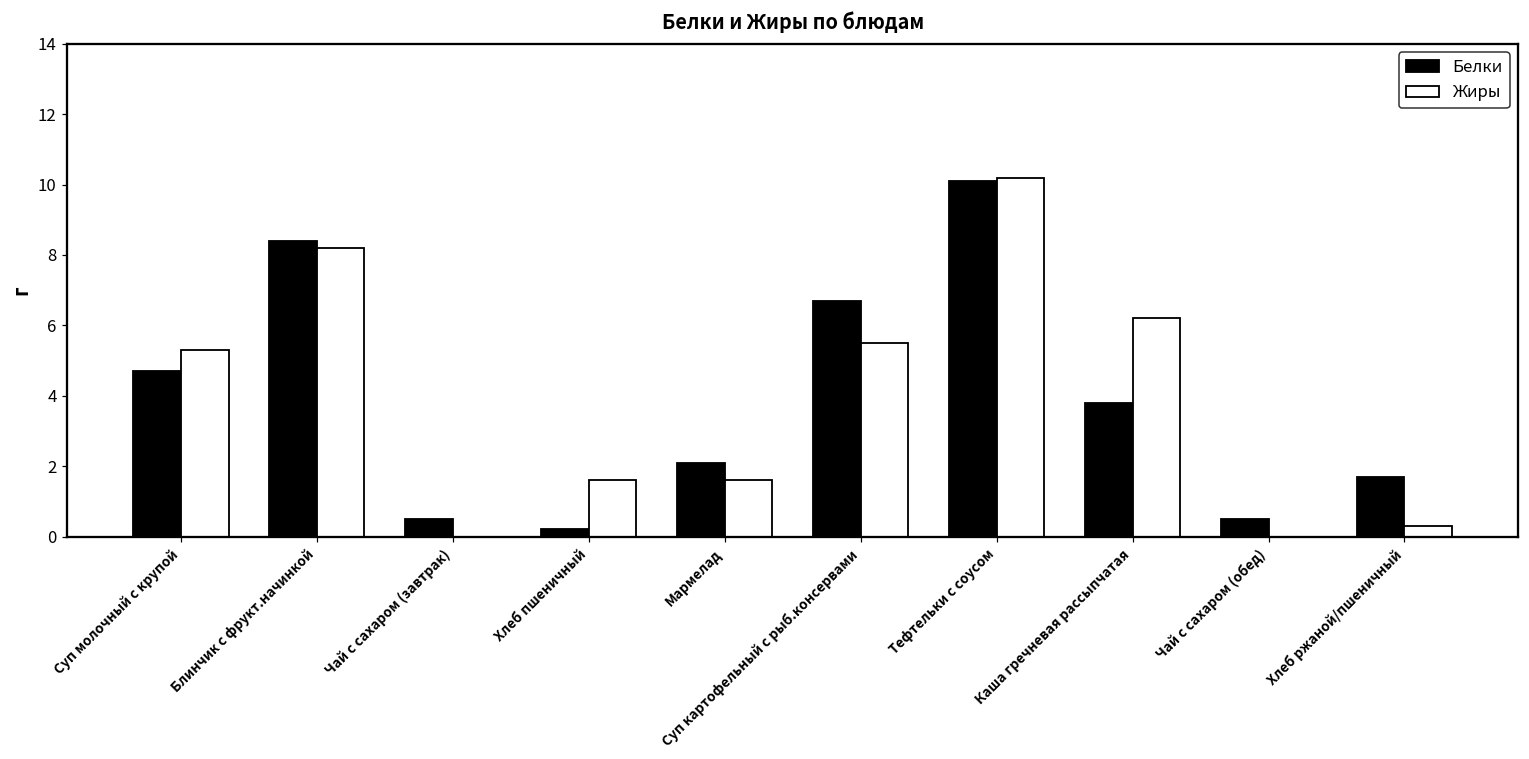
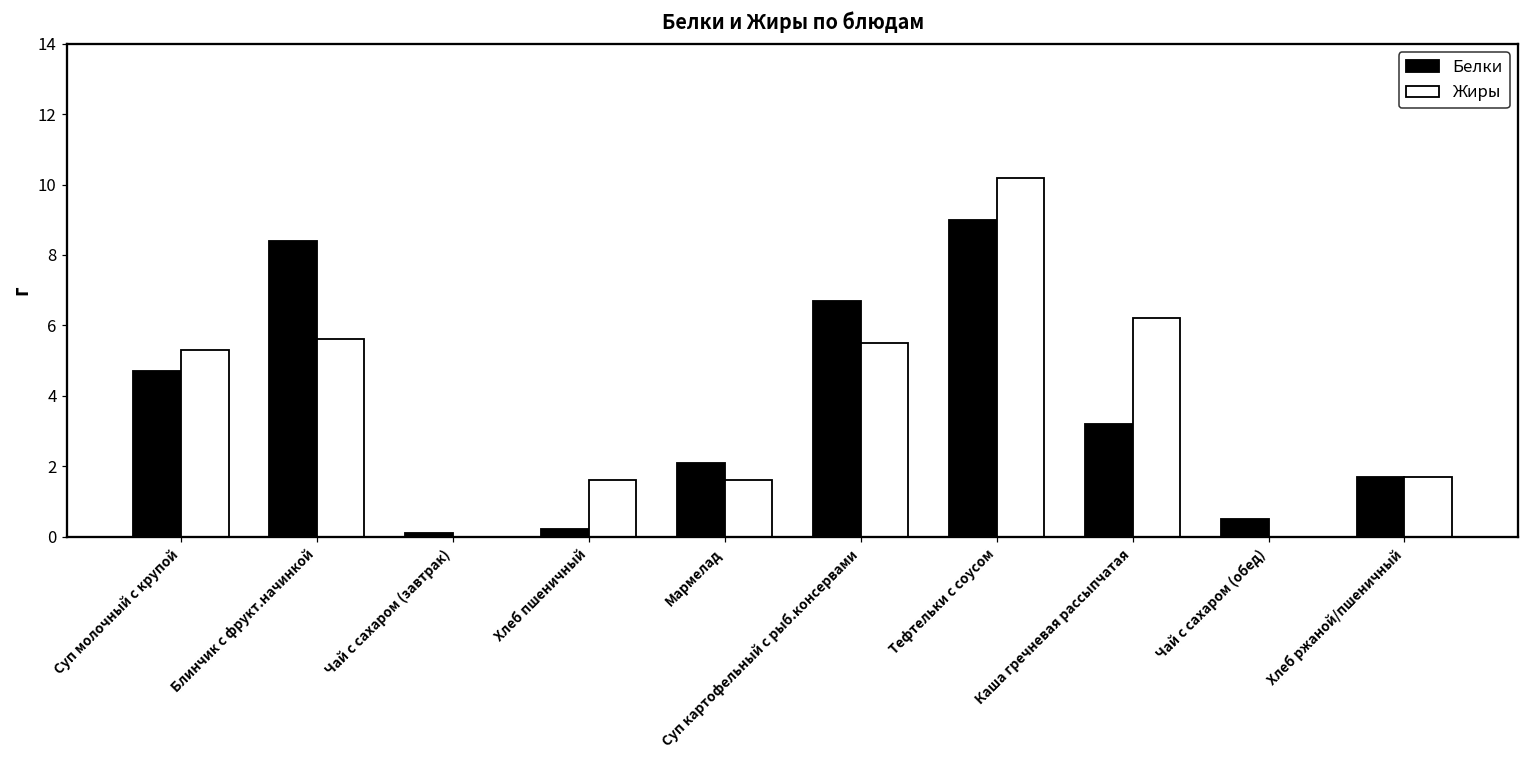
Жиры, Блинчик с фрукт.начинкой: 8.2 -> 5.6
Белки, Чай с сахаром (завтрак): 0.5 -> 0.1
Белки, Тефтельки с соусом: 10.1 -> 9.0
Белки, Каша гречневая рассыпчатая: 3.8 -> 3.2
Жиры, Хлеб ржаной/пшеничный: 0.3 -> 1.7
